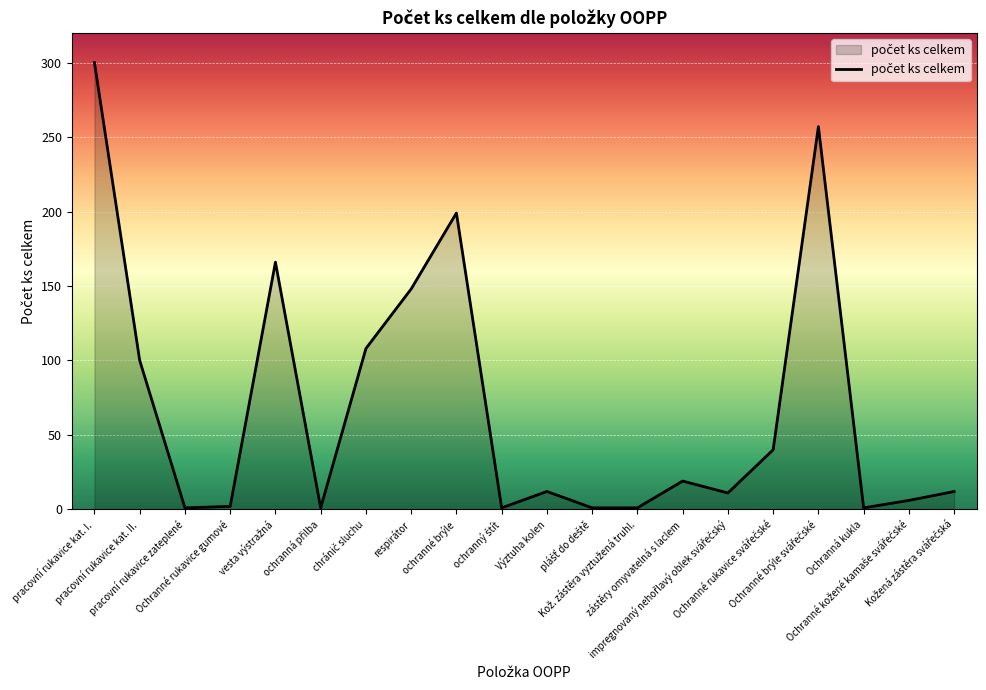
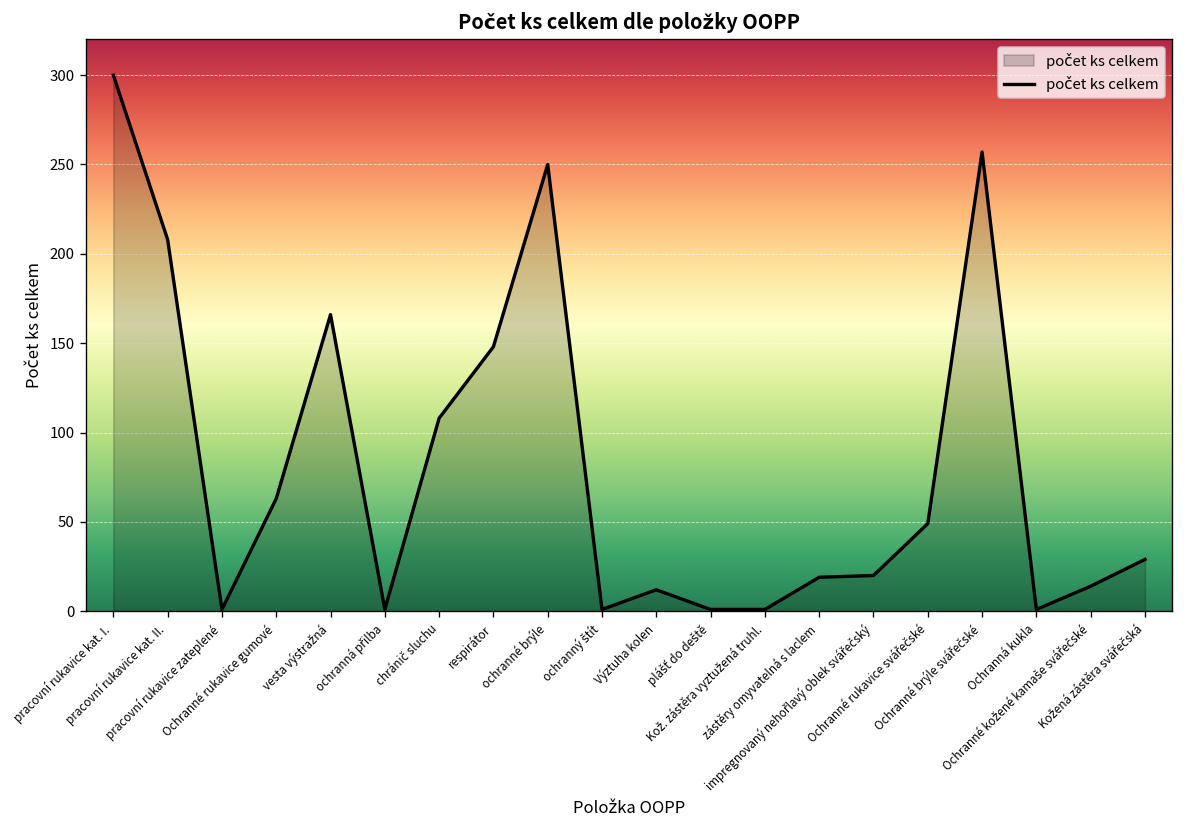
pracovní rukavice kat. II.: 100 -> 208
Ochranné rukavice gumové: 2 -> 63
ochranné brýle: 199 -> 250
impregnovaný nehořlavý oblek svářečský: 11 -> 20
Ochranné rukavice svářečské: 40 -> 49
Ochranné kožené kamaše svářečské: 6 -> 14
Kožená zástěra svářečská: 12 -> 29
